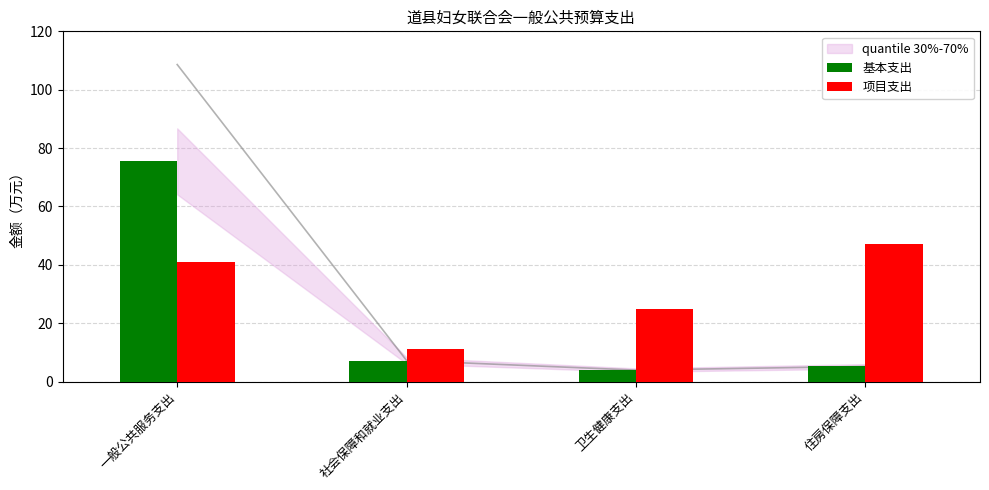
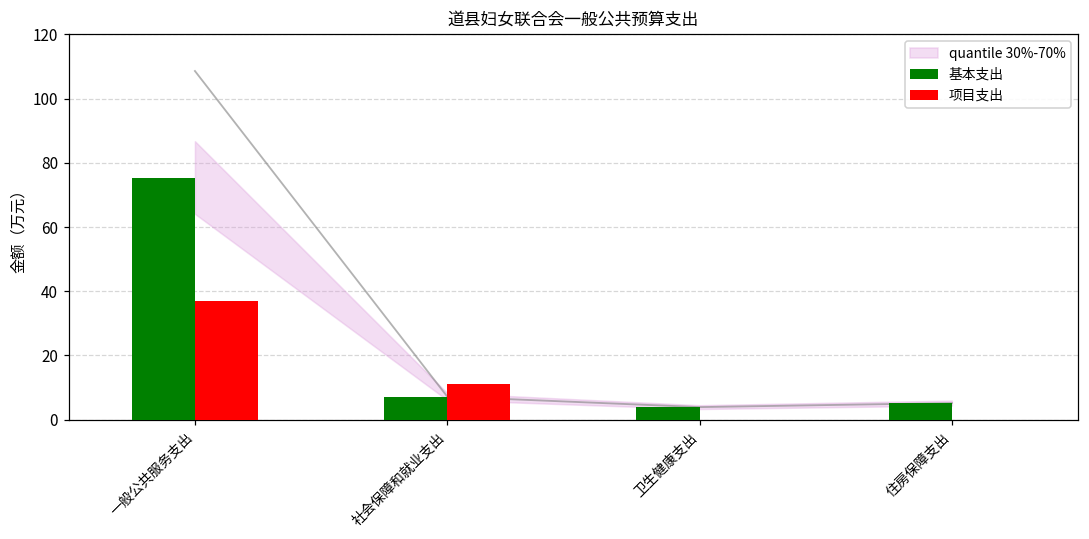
项目支出, 一般公共服务支出: 41 -> 37
项目支出, 卫生健康支出: 25 -> 0
项目支出, 住房保障支出: 47 -> 0
